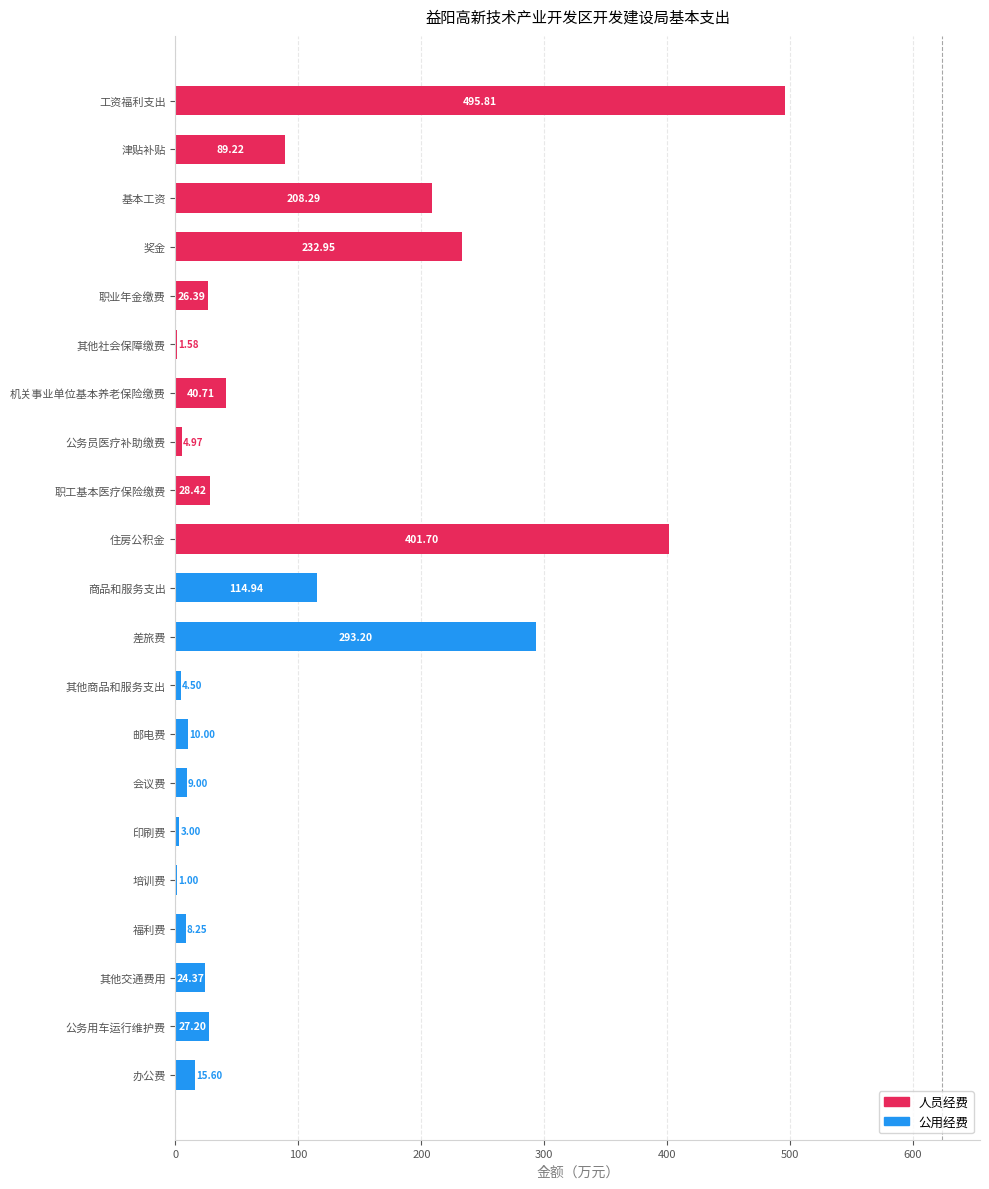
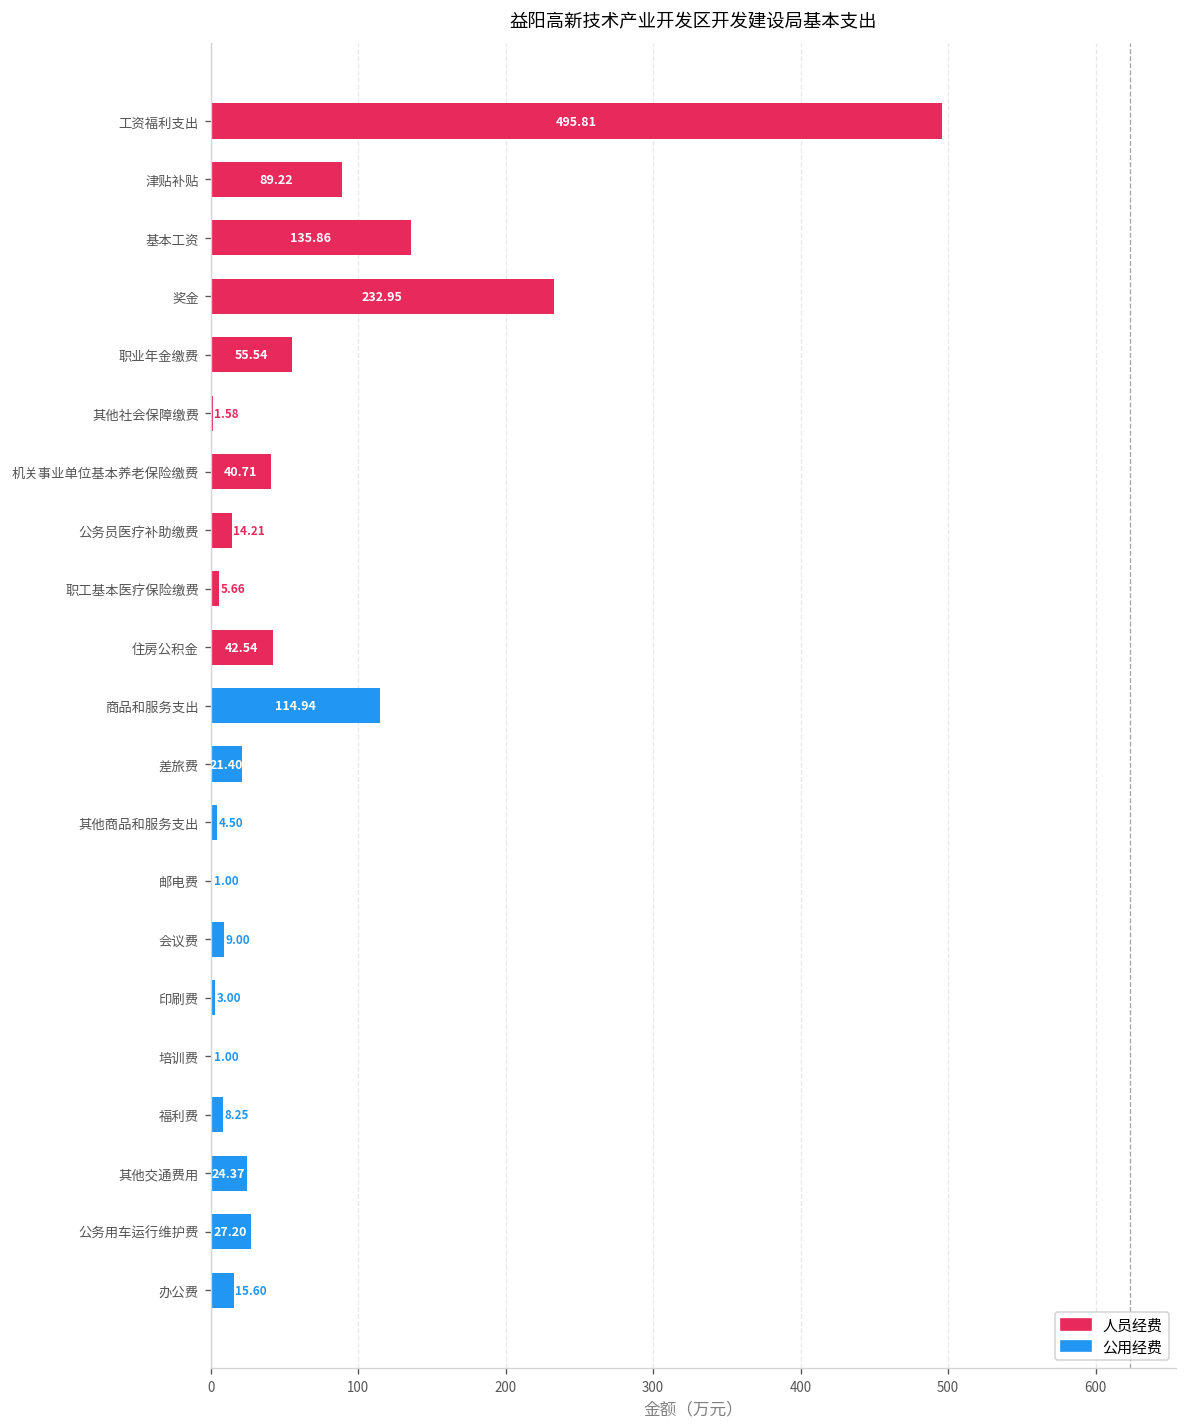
基本工资: 208.29 -> 135.86
职业年金缴费: 26.39 -> 55.54
公务员医疗补助缴费: 4.97 -> 14.21
职工基本医疗保险缴费: 28.42 -> 5.66
住房公积金: 401.70 -> 42.54
差旅费: 293.20 -> 21.40
邮电费: 10.00 -> 1.00
